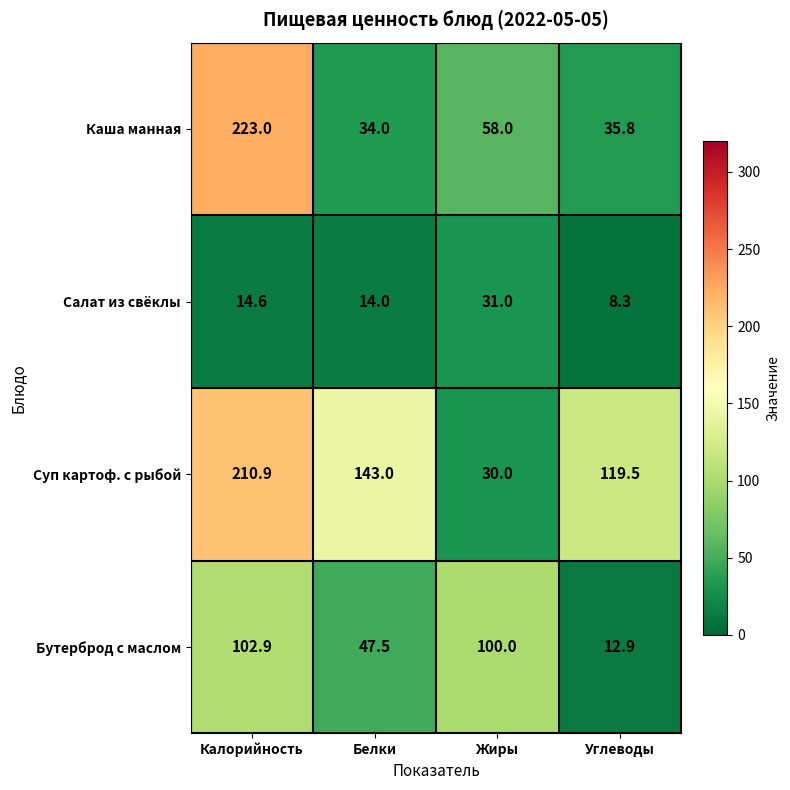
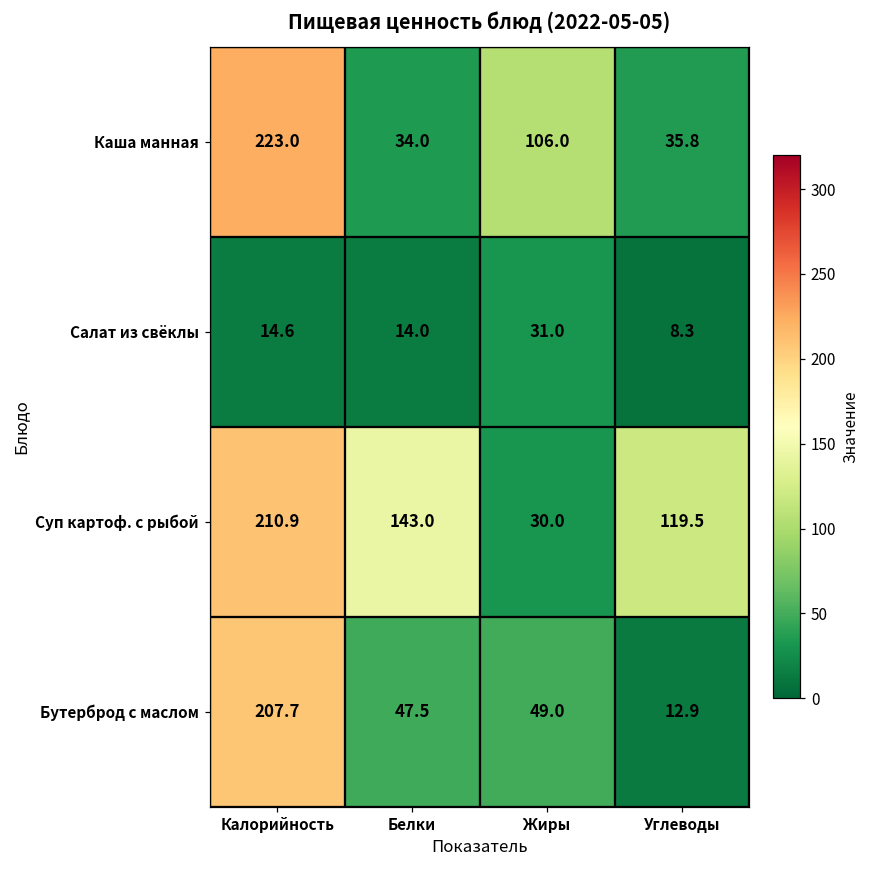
Каша манная, Жиры: 58.0 -> 106.0
Бутерброд с маслом, Калорийность: 102.9 -> 207.7
Бутерброд с маслом, Жиры: 100.0 -> 49.0
